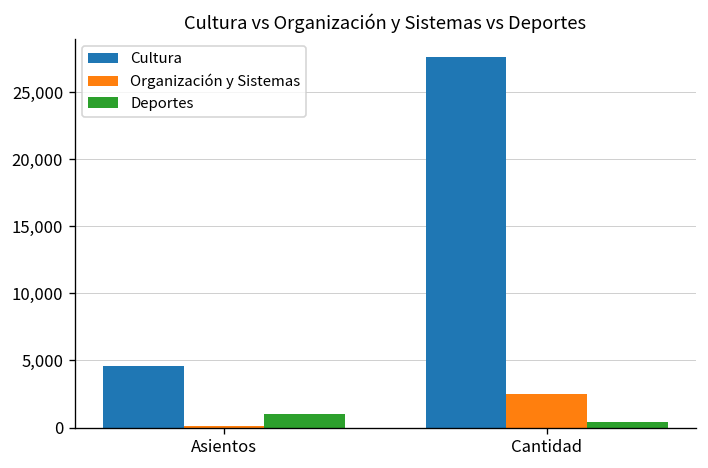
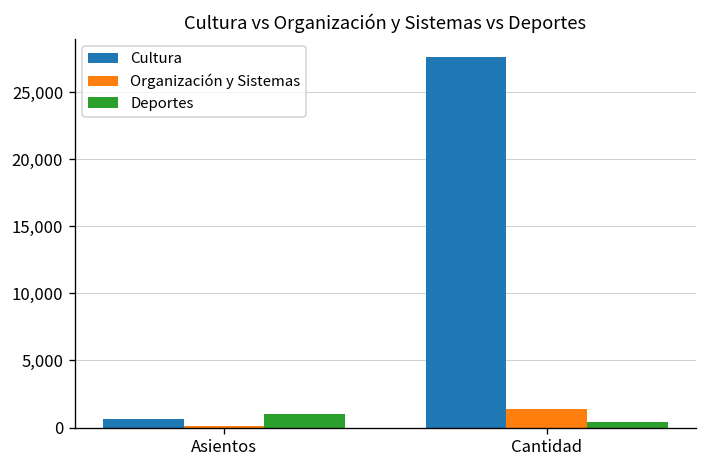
Cultura, Asientos: 4,600 -> 600
Organización y Sistemas, Cantidad: 2,500 -> 1,300
